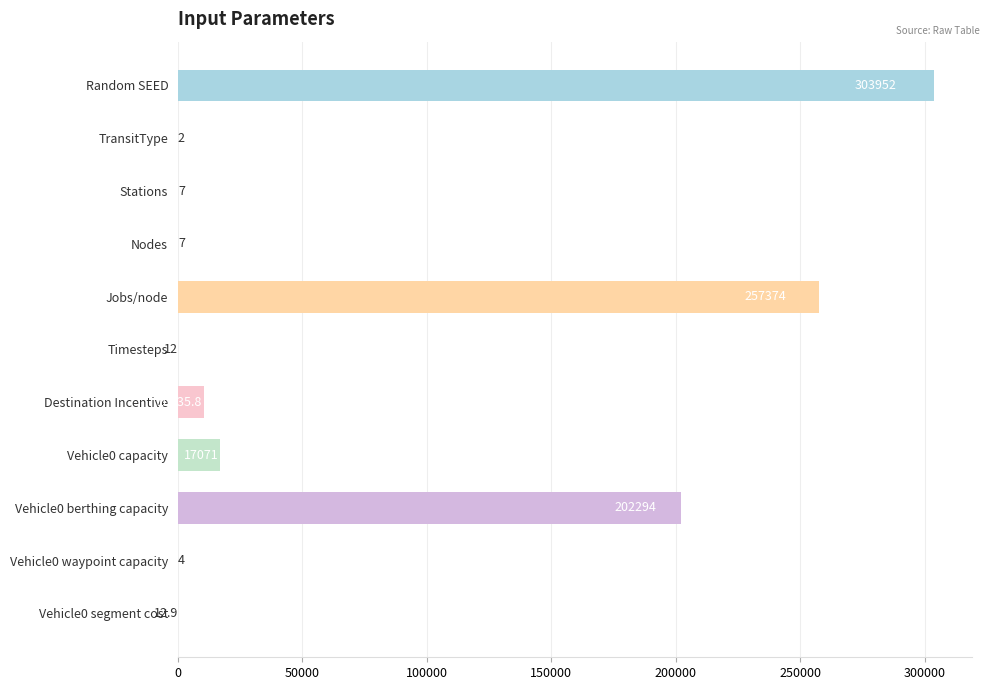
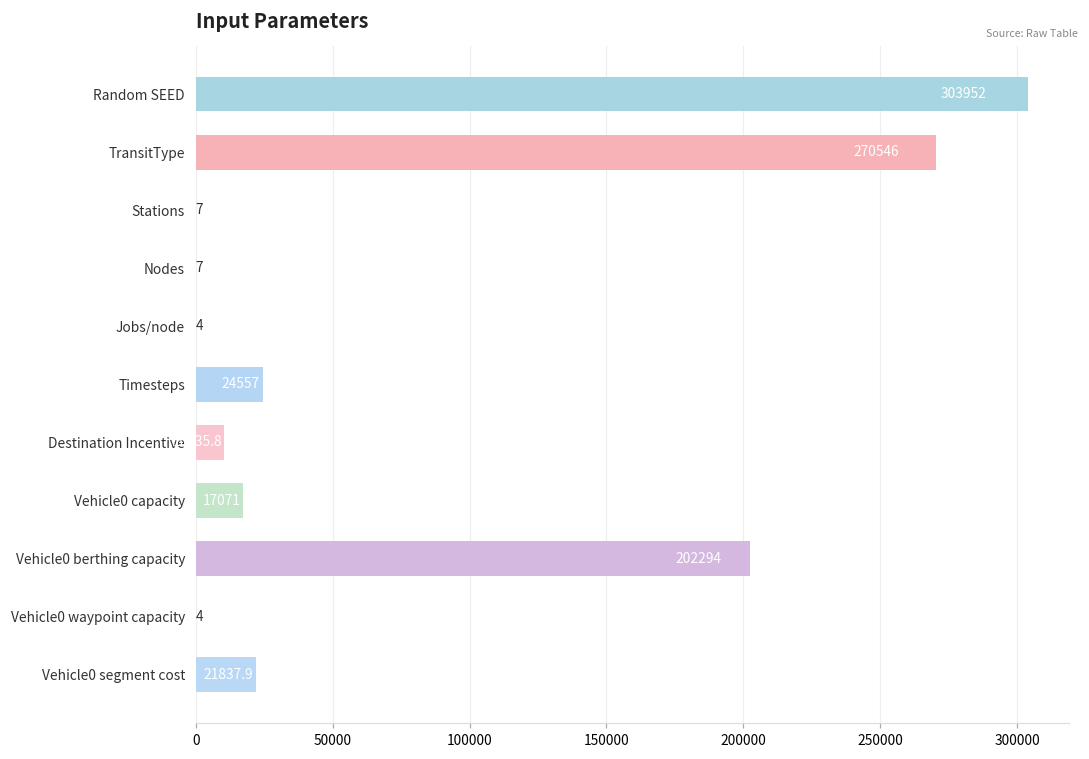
TransitType: 2 -> 270546
Jobs/node: 257374 -> 4
Timesteps: 12 -> 24557
Vehicle0 segment cost: 12.9 -> 21837.9
